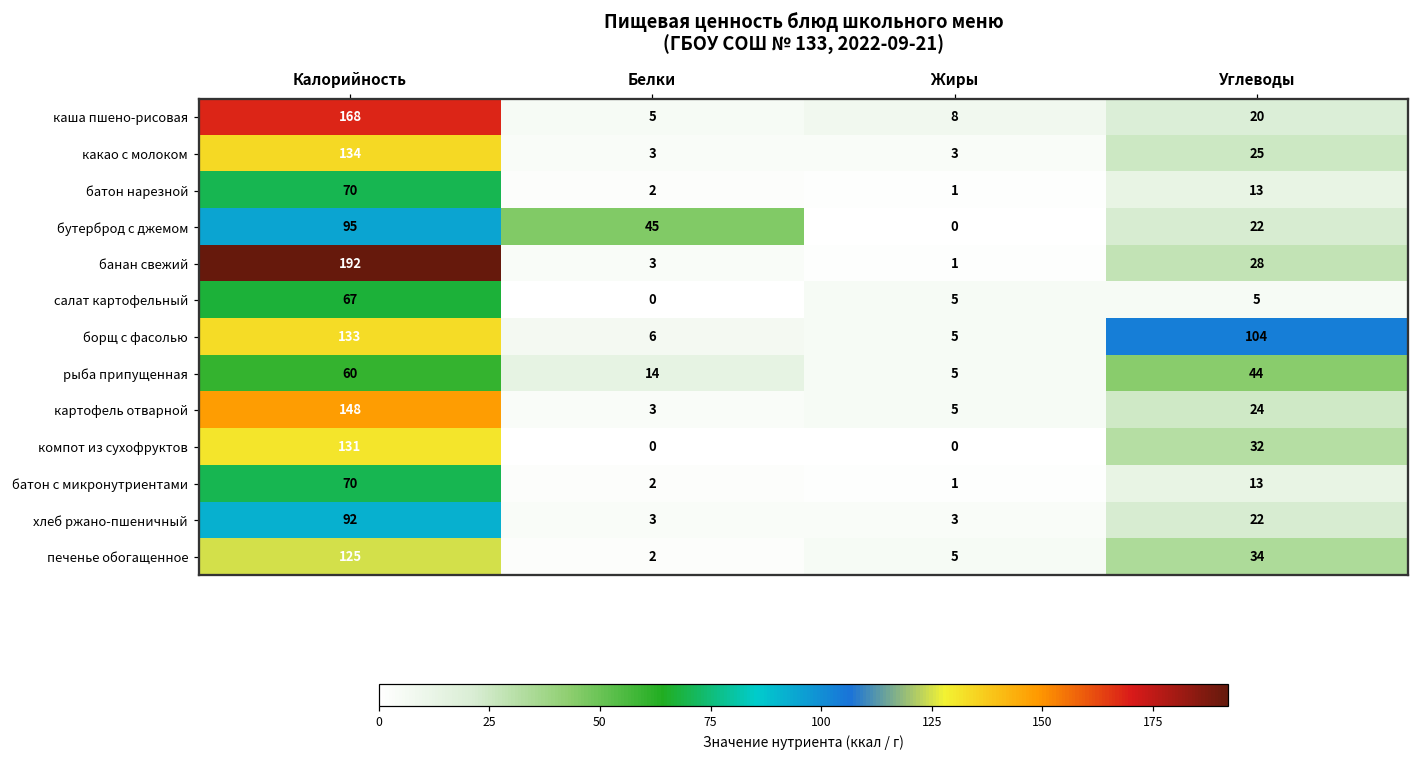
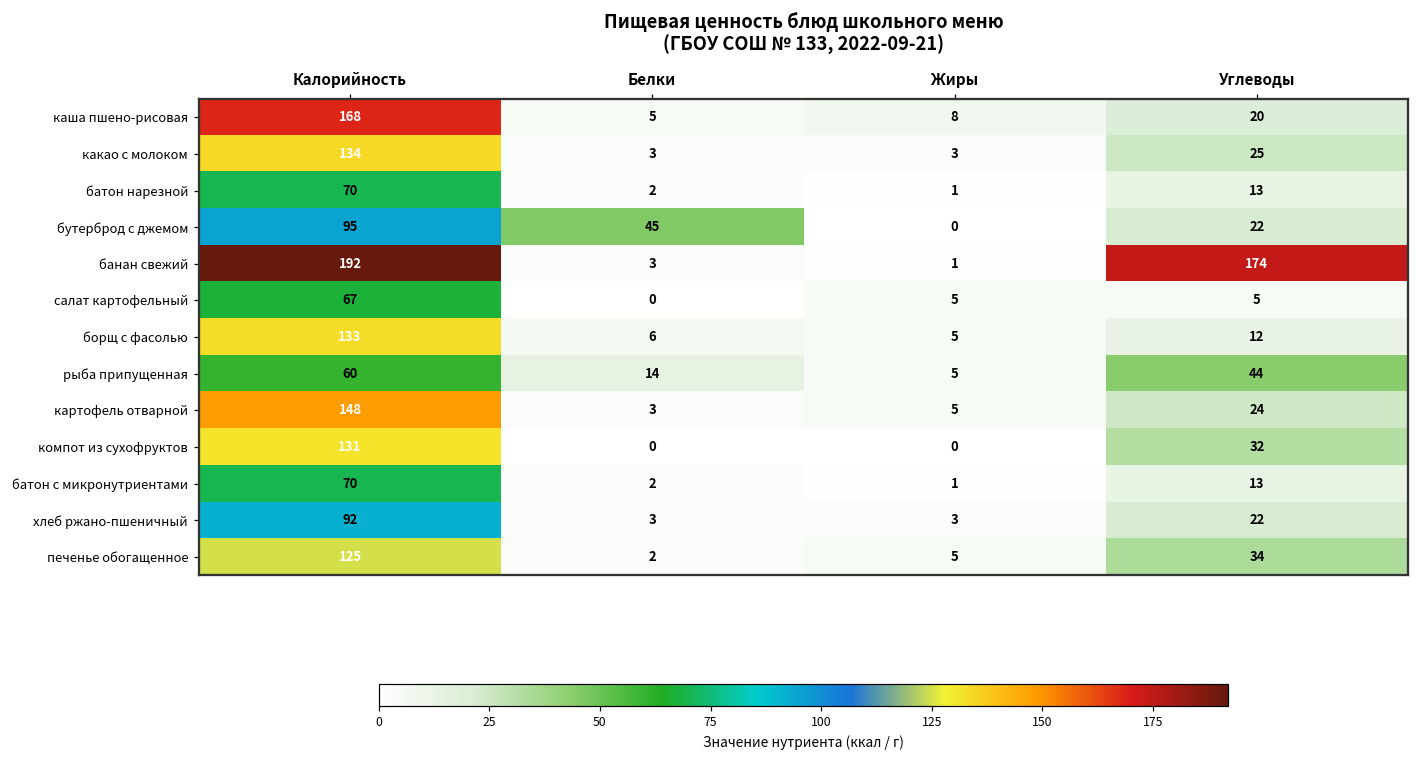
банан свежий, Углеводы: 28 -> 174
борщ с фасолью, Углеводы: 104 -> 12
